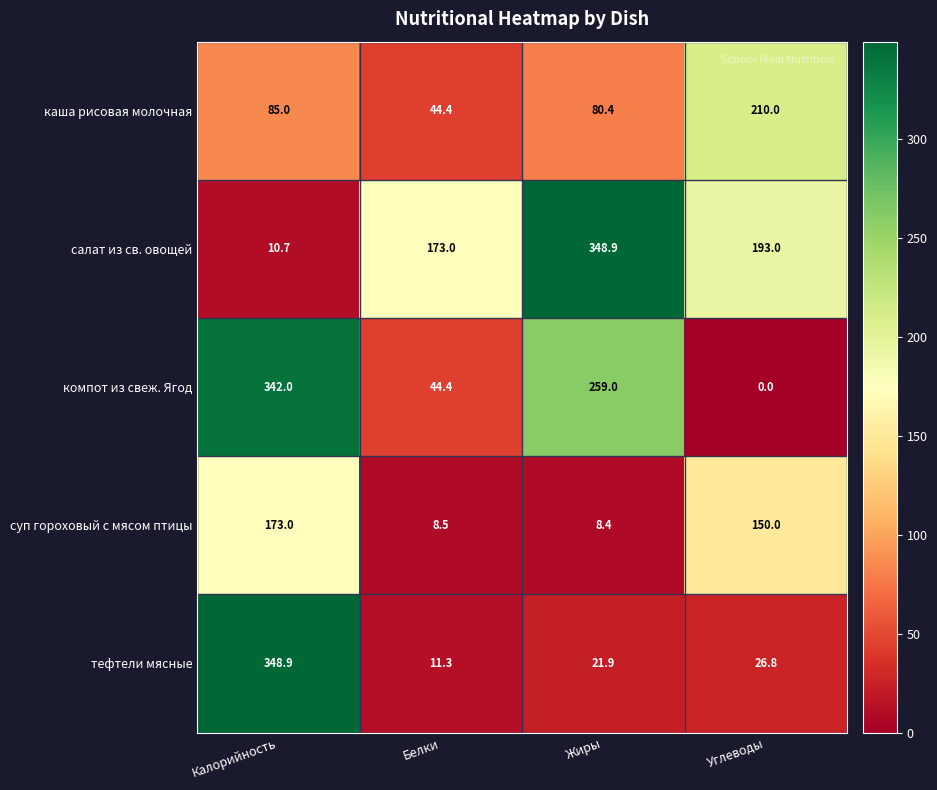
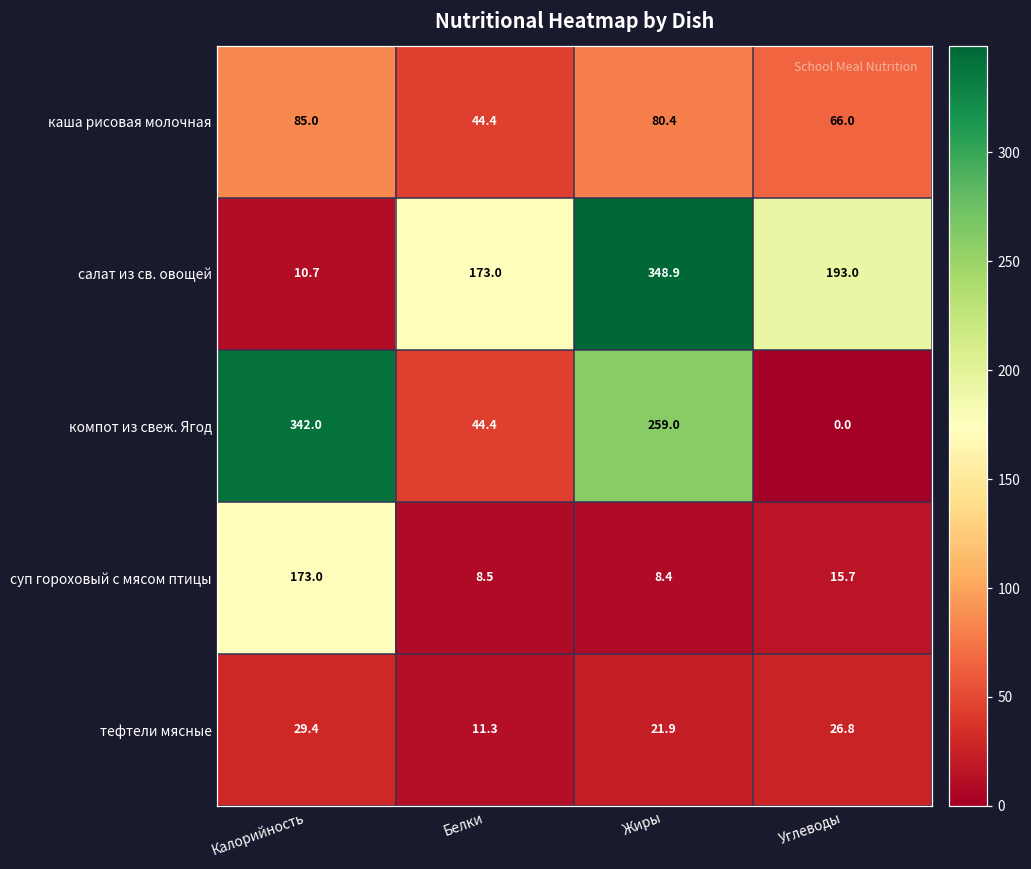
каша рисовая молочная, Углеводы: 210.0 -> 66.0
суп гороховый с мясом птицы, Углеводы: 150.0 -> 15.7
тефтели мясные, Калорийность: 348.9 -> 29.4
